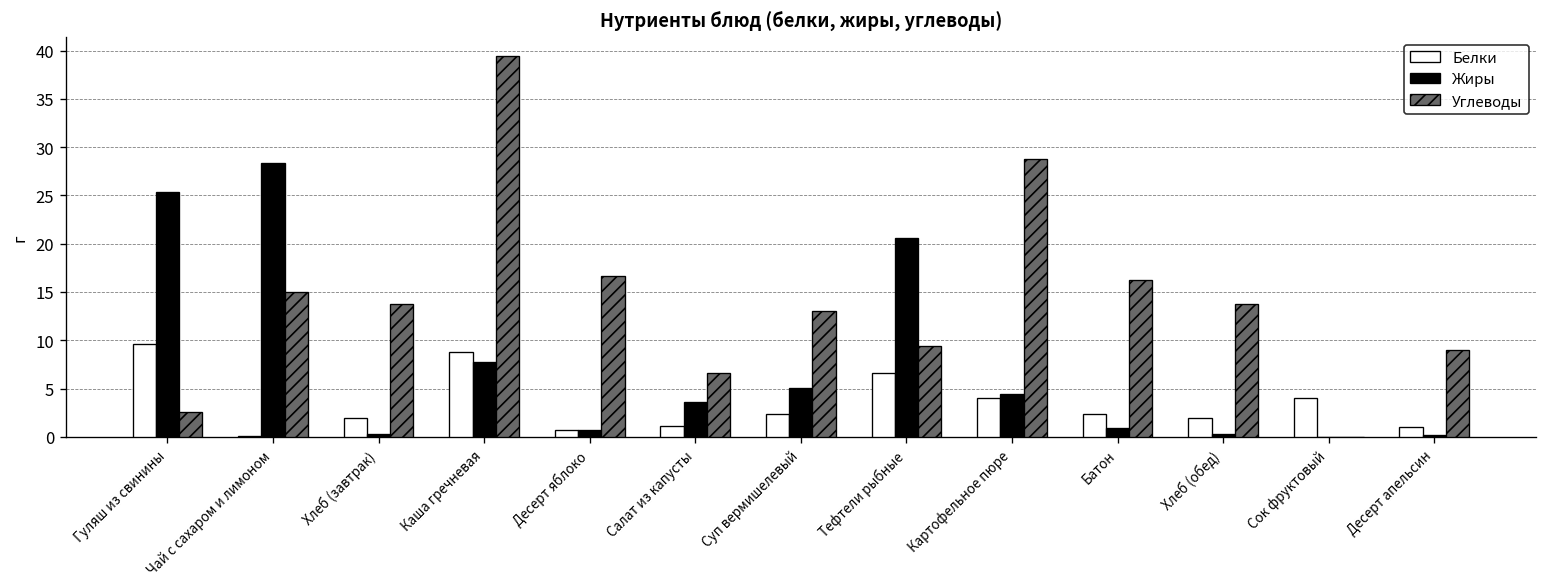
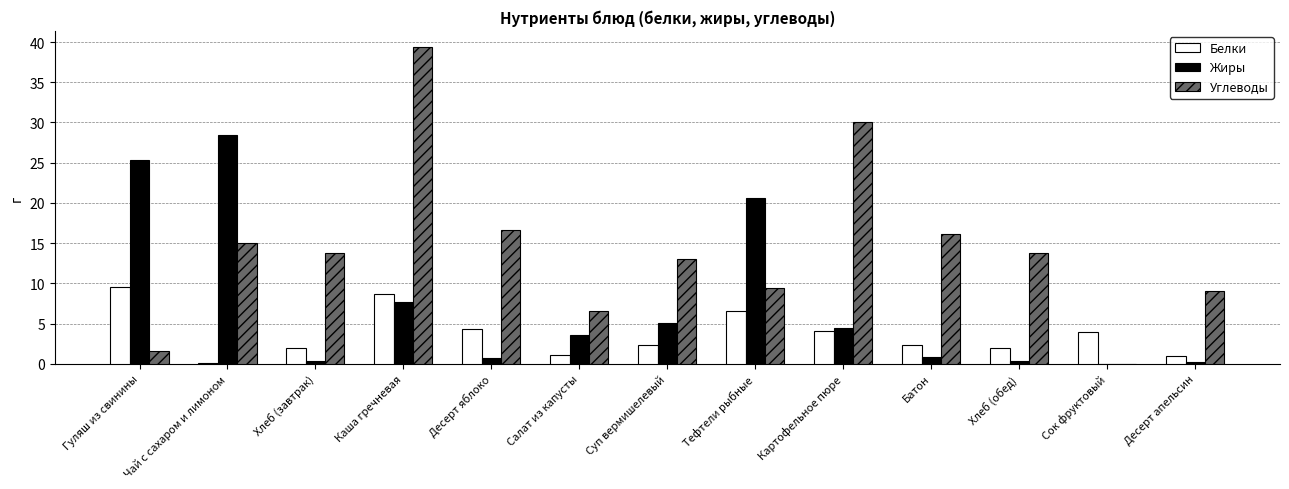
Углеводы, Гуляш из свинины: 3 -> 2
Белки, Десерт яблоко: 1 -> 4
Углеводы, Картофельное пюре: 29 -> 30
